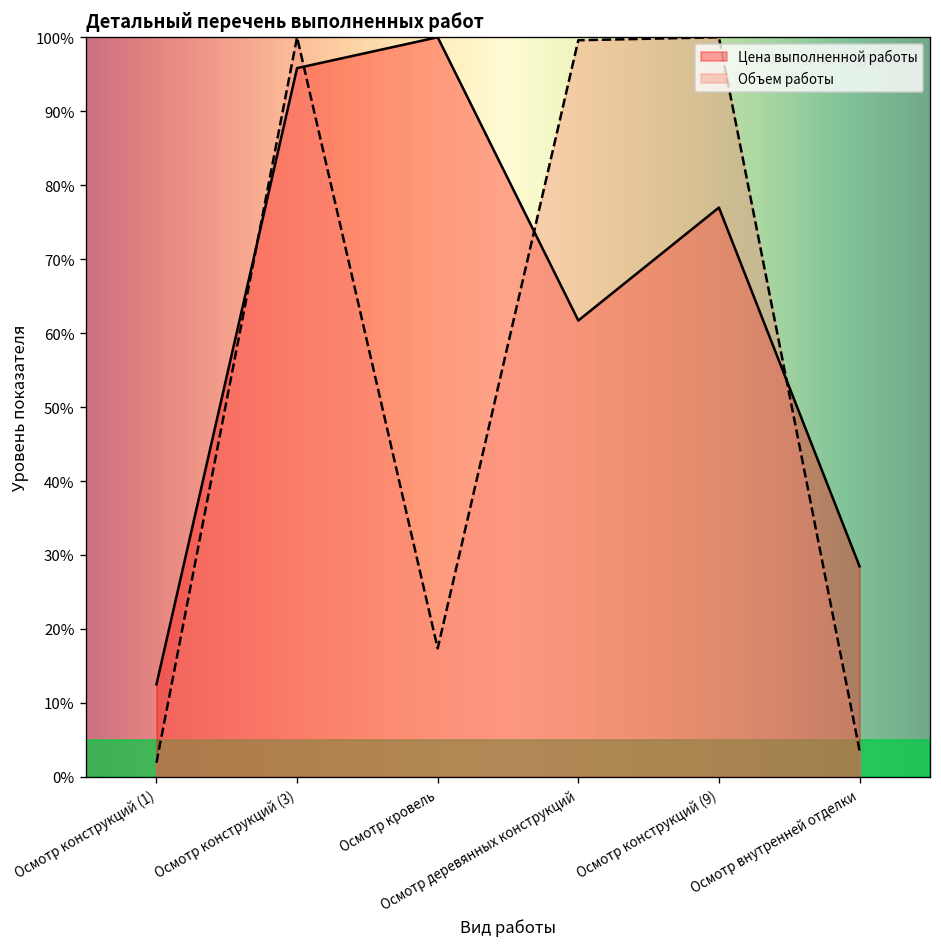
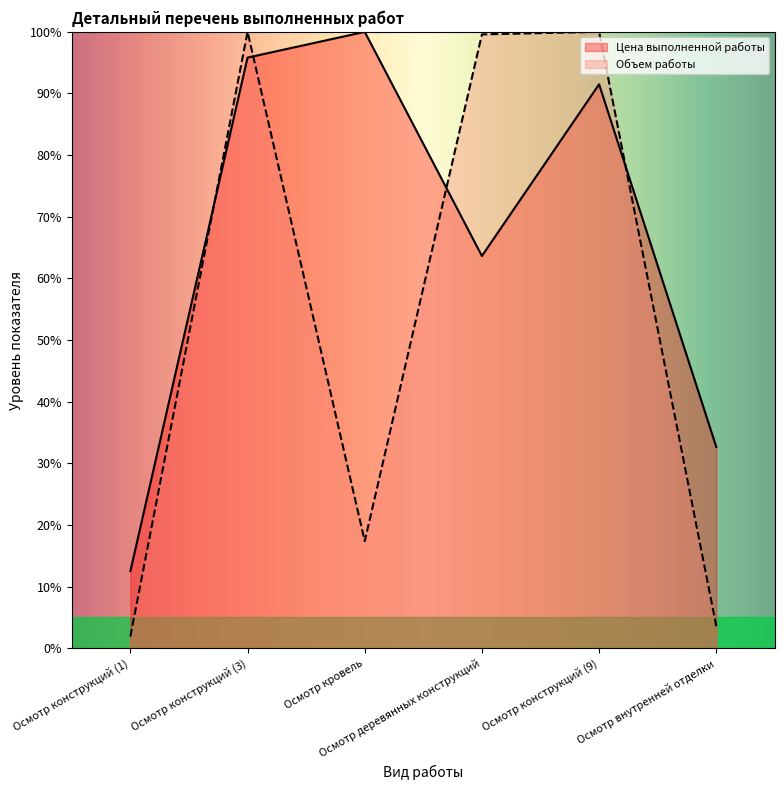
Цена выполненной работы, Осмотр деревянных конструкций: 62% -> 64%
Цена выполненной работы, Осмотр конструкций (9): 77% -> 91%
Цена выполненной работы, Осмотр внутренней отделки: 28% -> 33%
